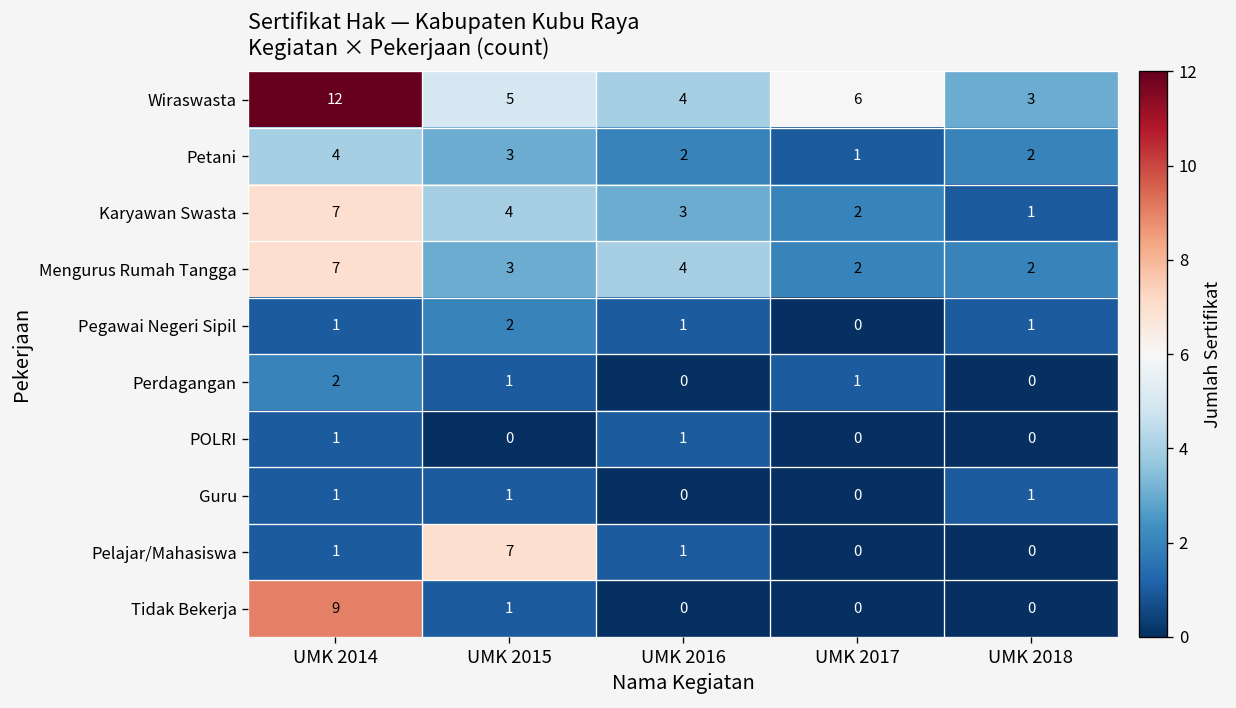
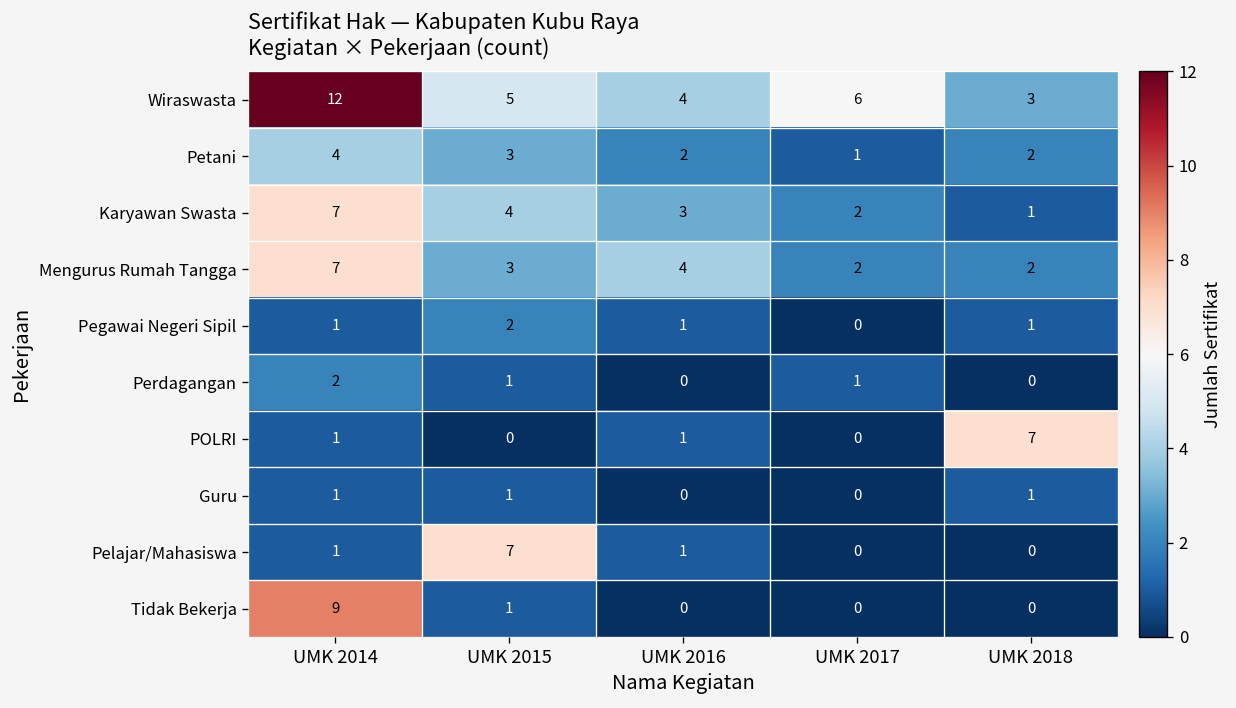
POLRI, UMK 2018: 0 -> 7
